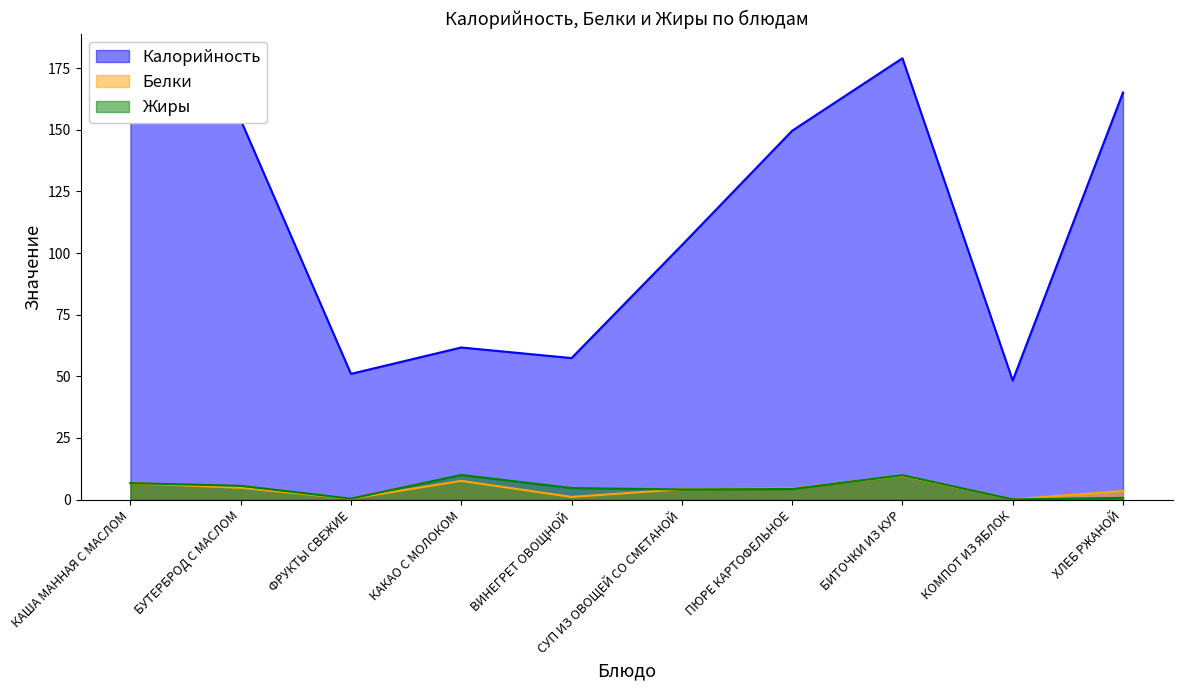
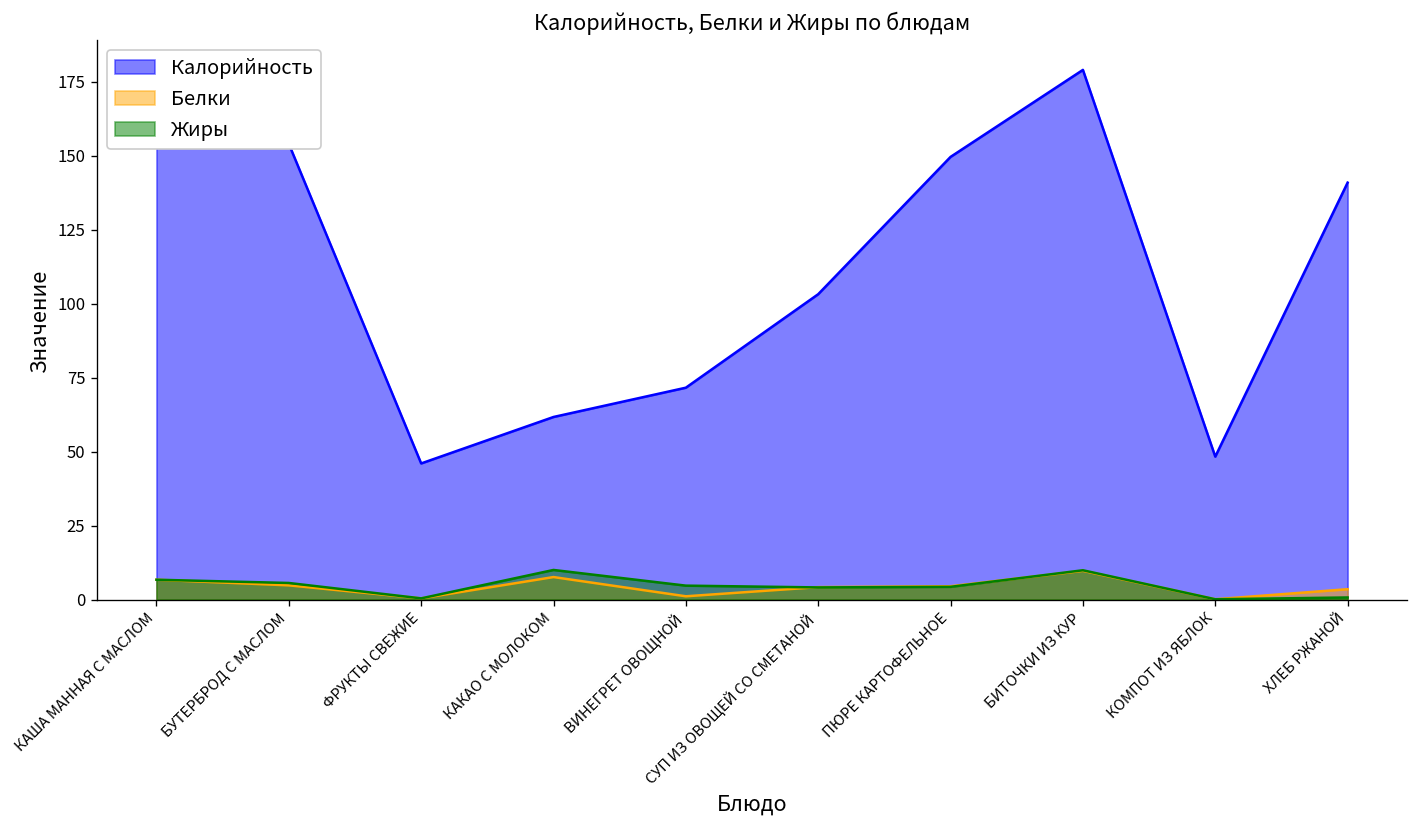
Калорийность, ФРУКТЫ СВЕЖИЕ: 51 -> 46
Калорийность, ВИНЕГРЕТ ОВОЩНОЙ: 57 -> 72
Калорийность, ХЛЕБ РЖАНОЙ: 165 -> 141
